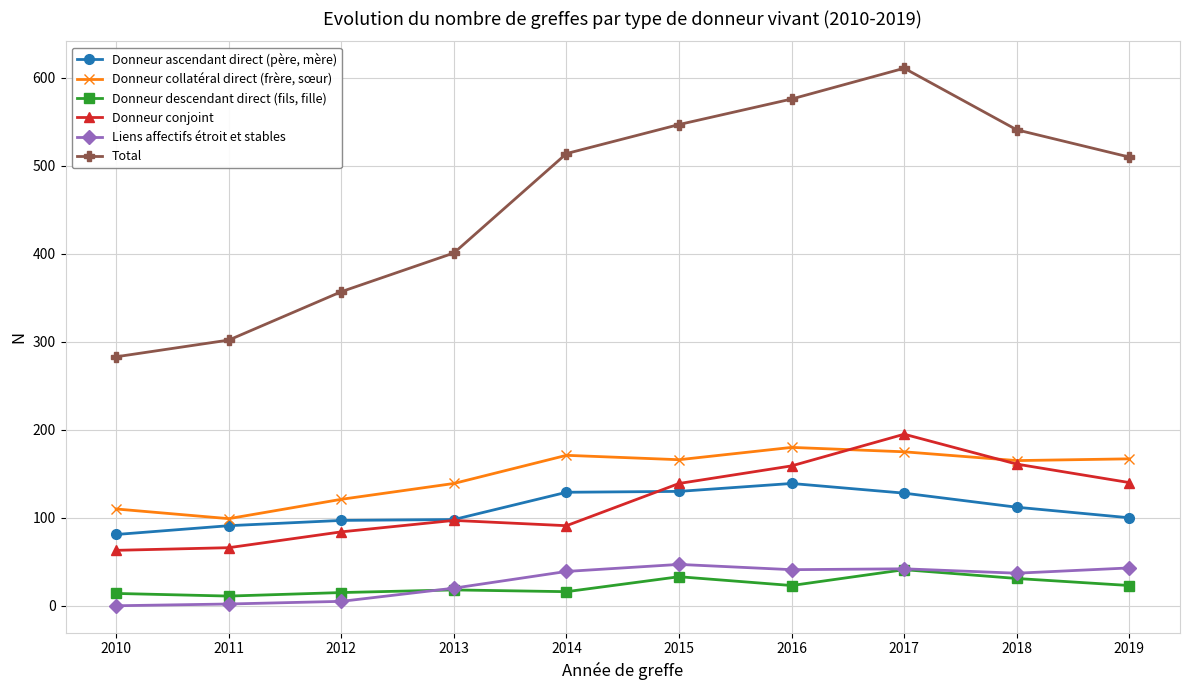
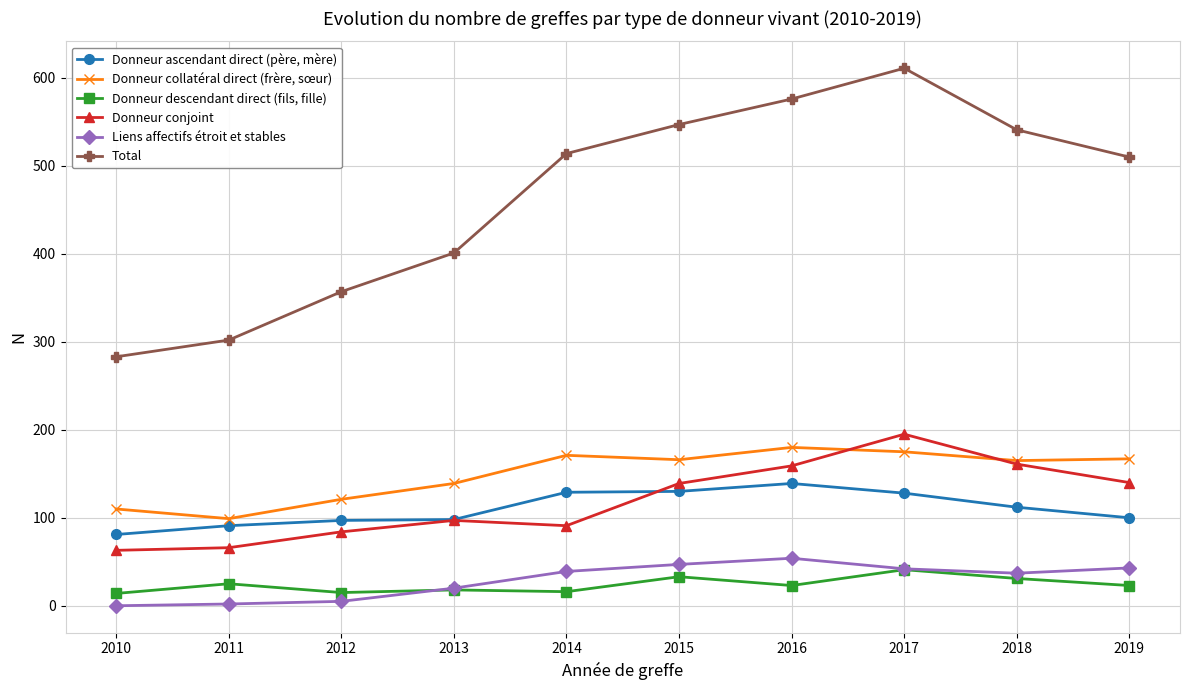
Donneur descendant direct (fils, fille), 2011: 10 -> 30
Liens affectifs étroit et stables, 2016: 40 -> 50
